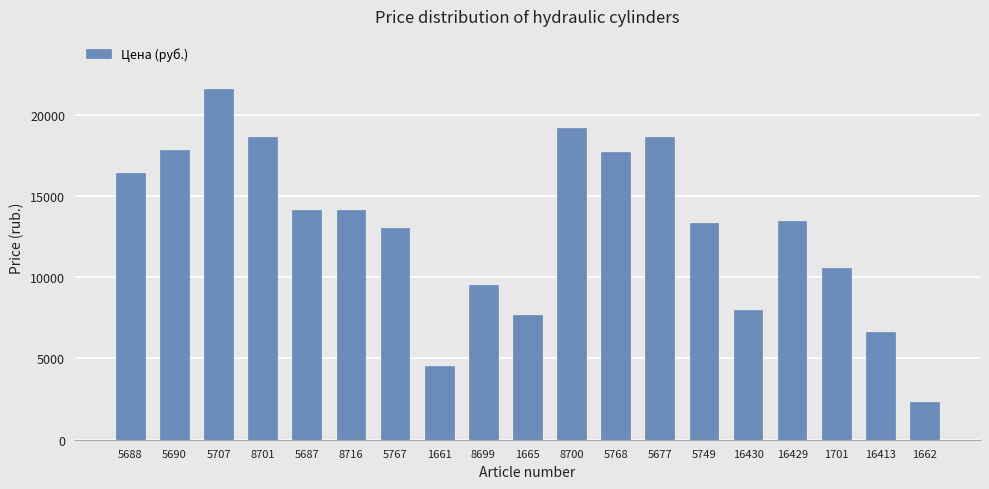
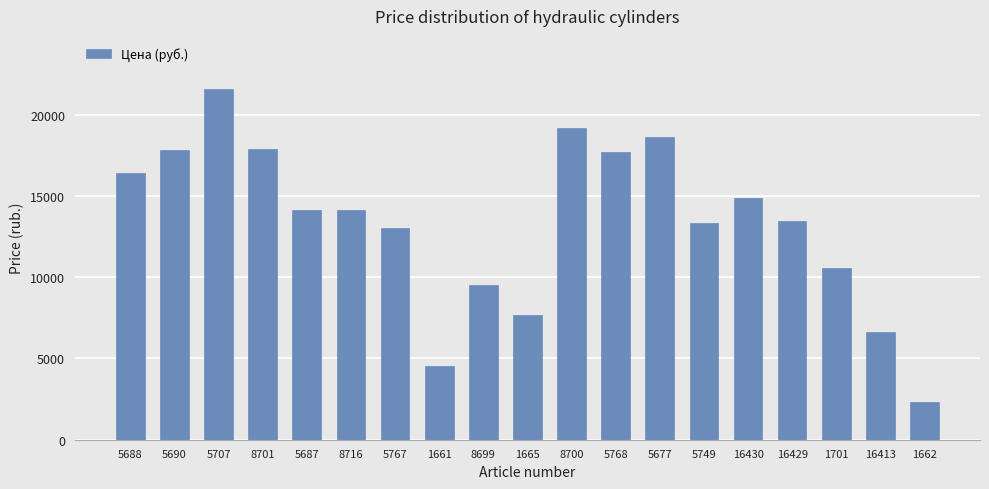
8701: 18600 -> 17900
16430: 8000 -> 14800
